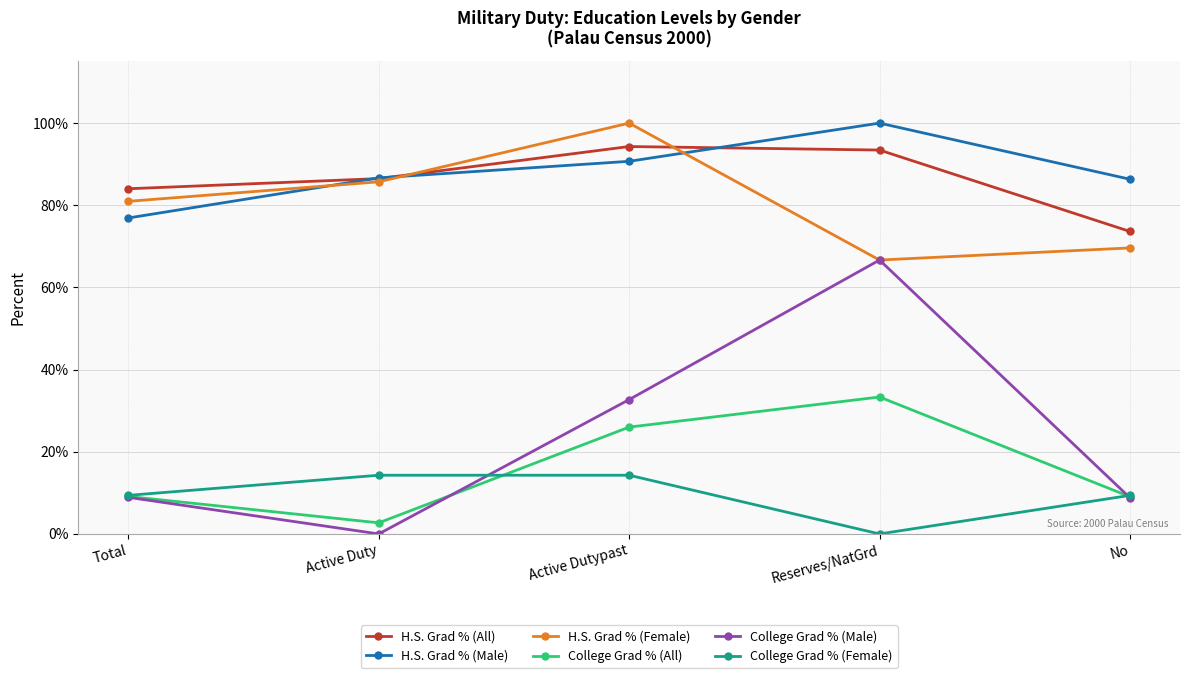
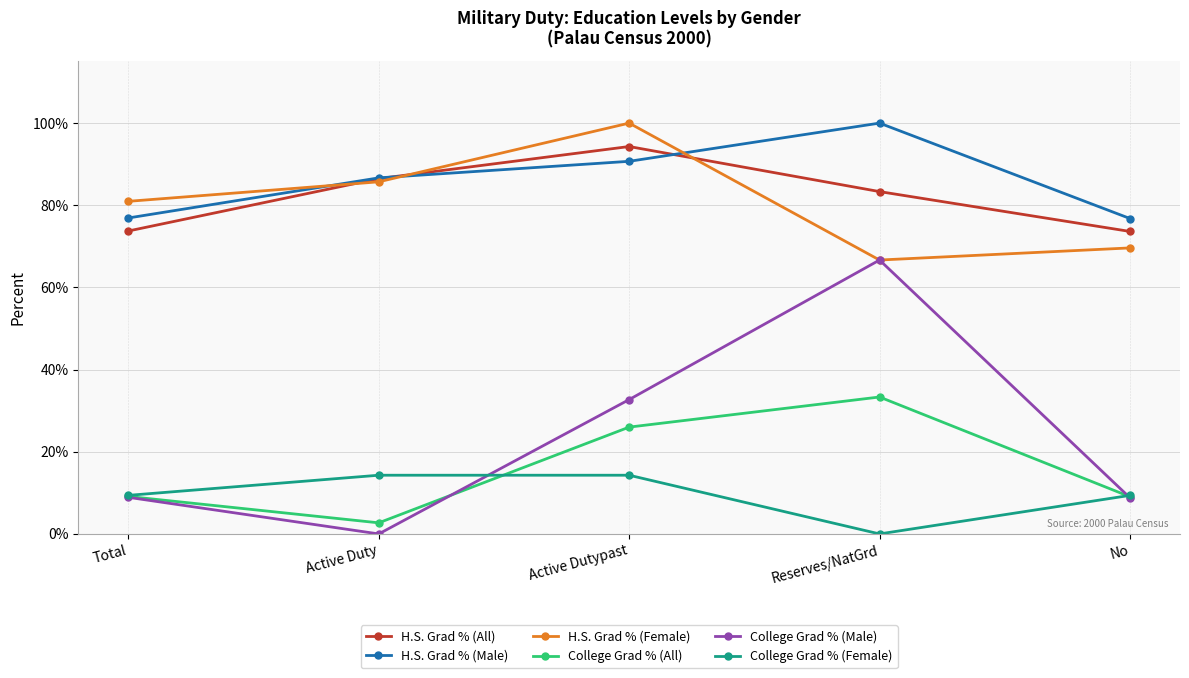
H.S. Grad % (All), Total: 84% -> 74%
H.S. Grad % (All), Reserves/NatGrd: 93% -> 83%
H.S. Grad % (Male), No: 86% -> 77%
